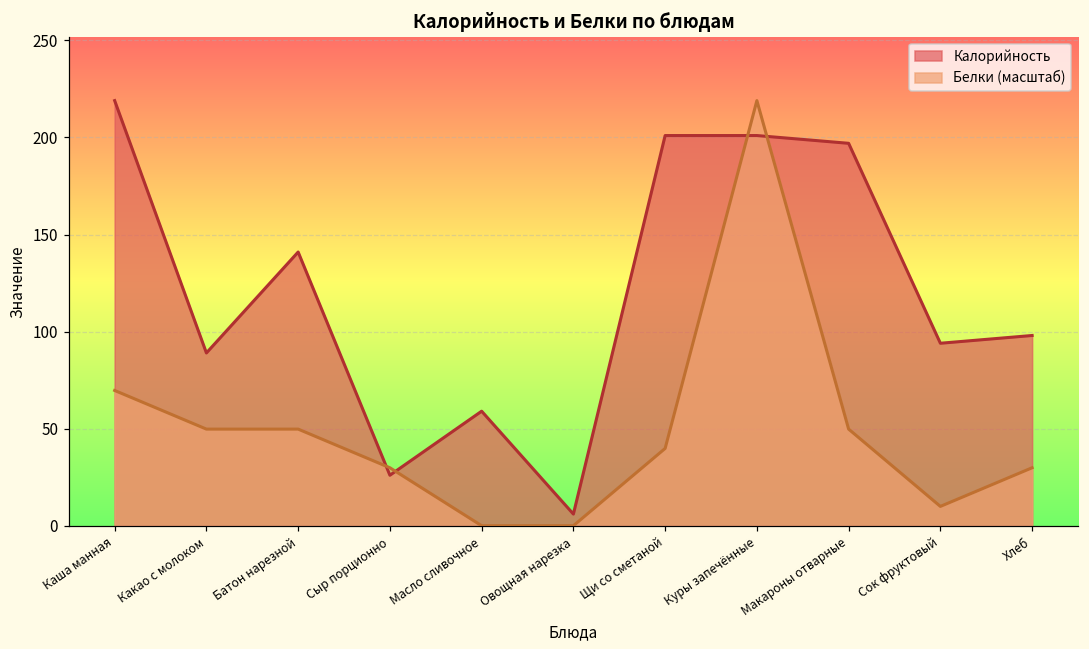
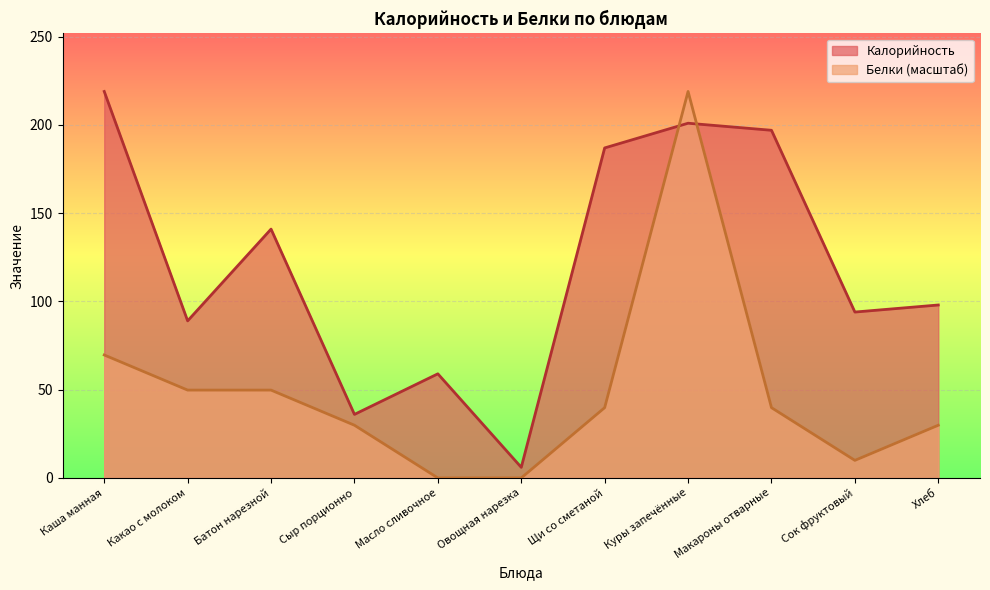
Калорийность, Сыр порционно: 26 -> 36
Калорийность, Щи со сметаной: 201 -> 187
Белки (масштаб), Макароны отварные: 50 -> 40
